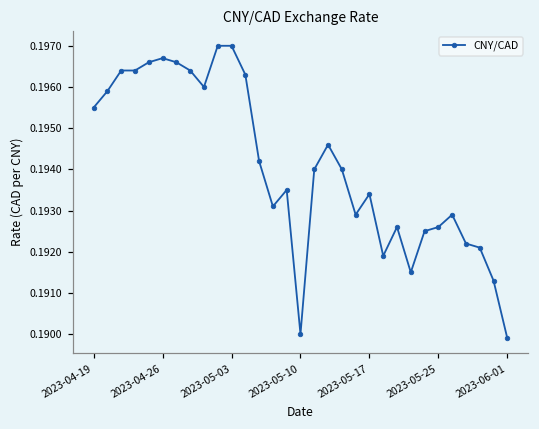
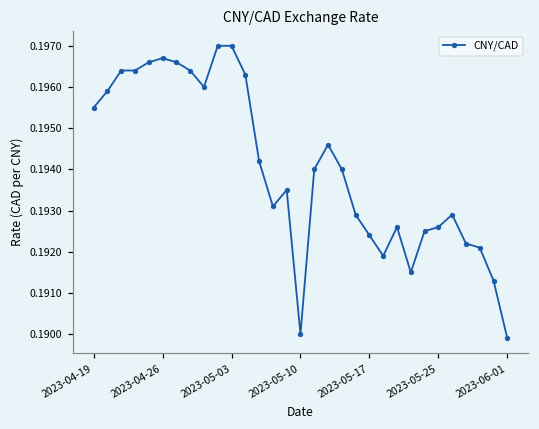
2023-05-17: 0.1934 -> 0.1924
